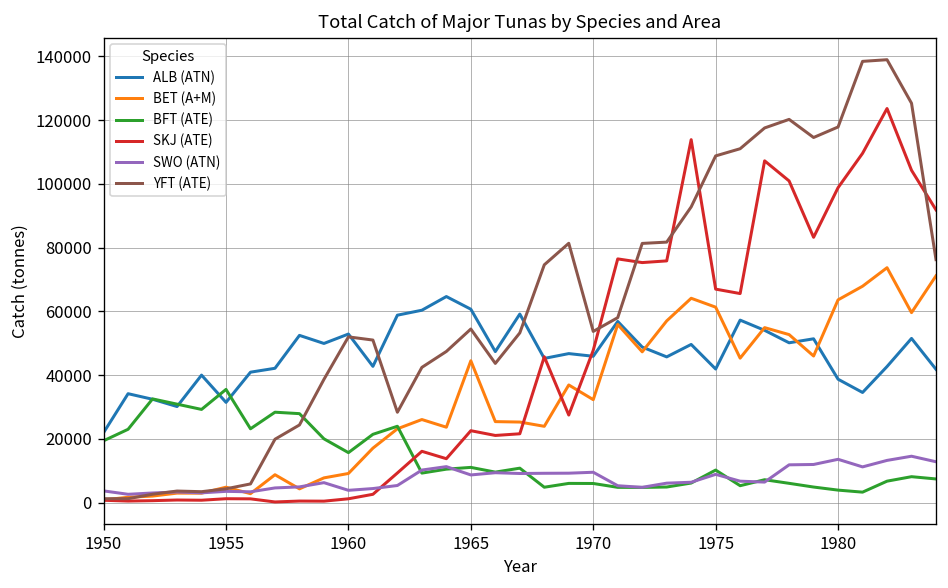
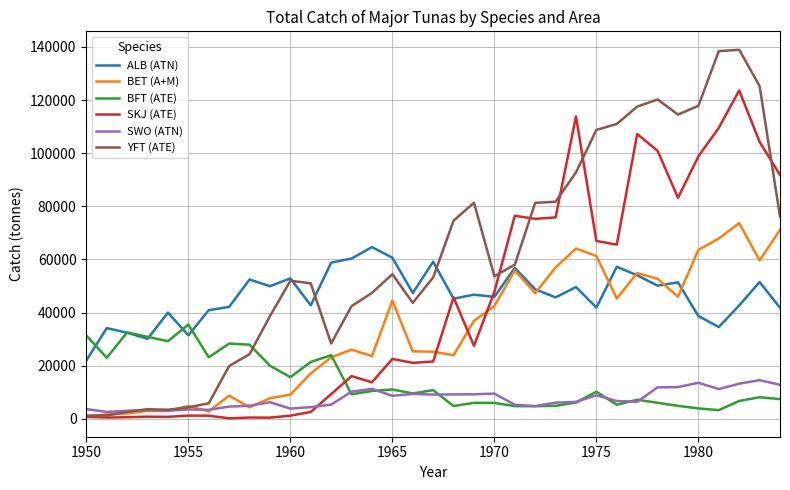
BFT (ATE), 1950: 19000 -> 31000
BET (A+M), 1970: 32000 -> 42000
